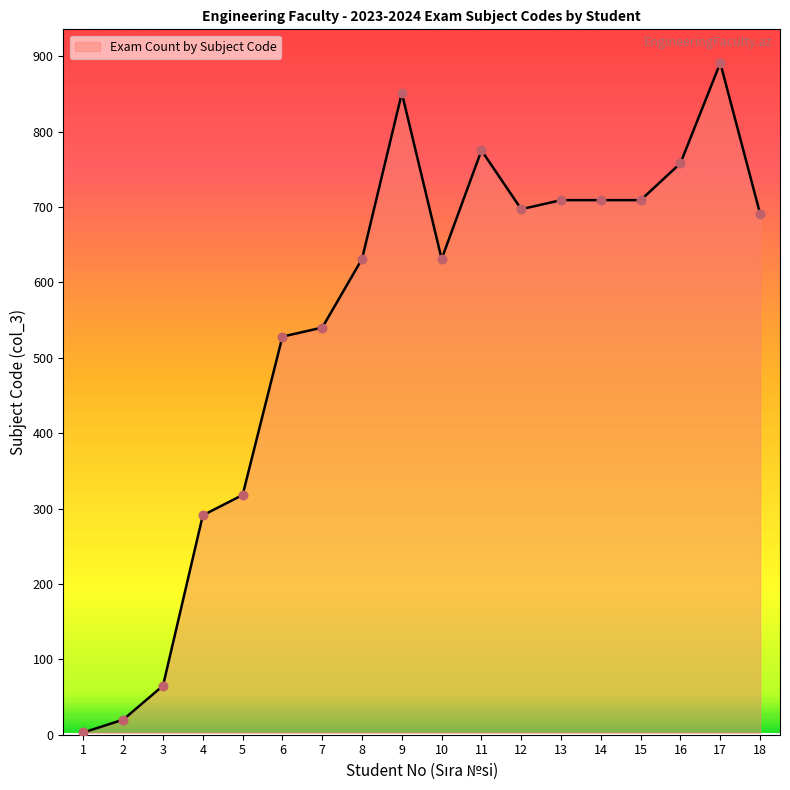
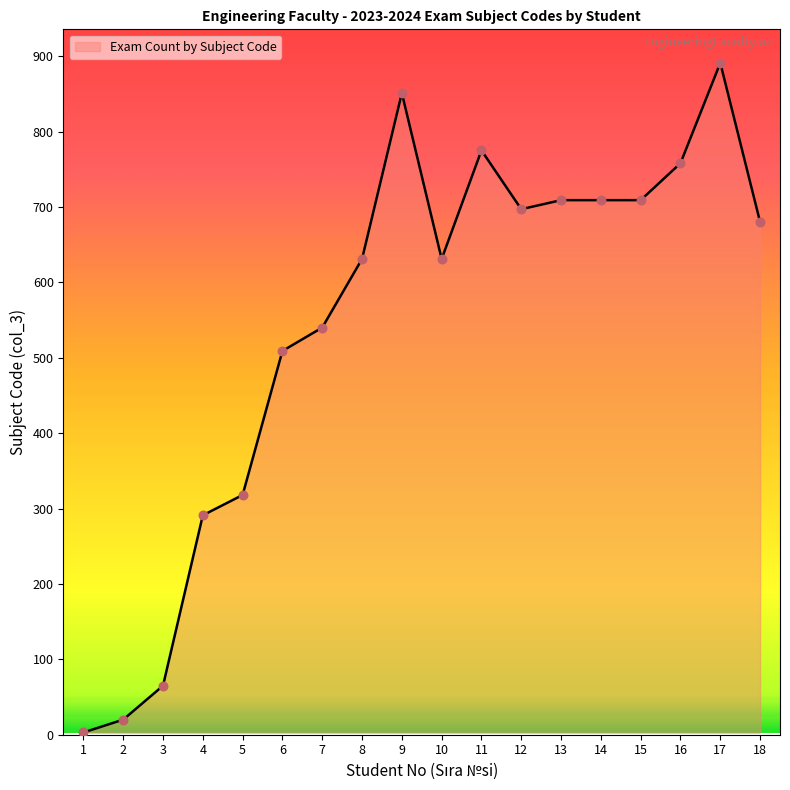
6: 530 -> 510
18: 690 -> 680
